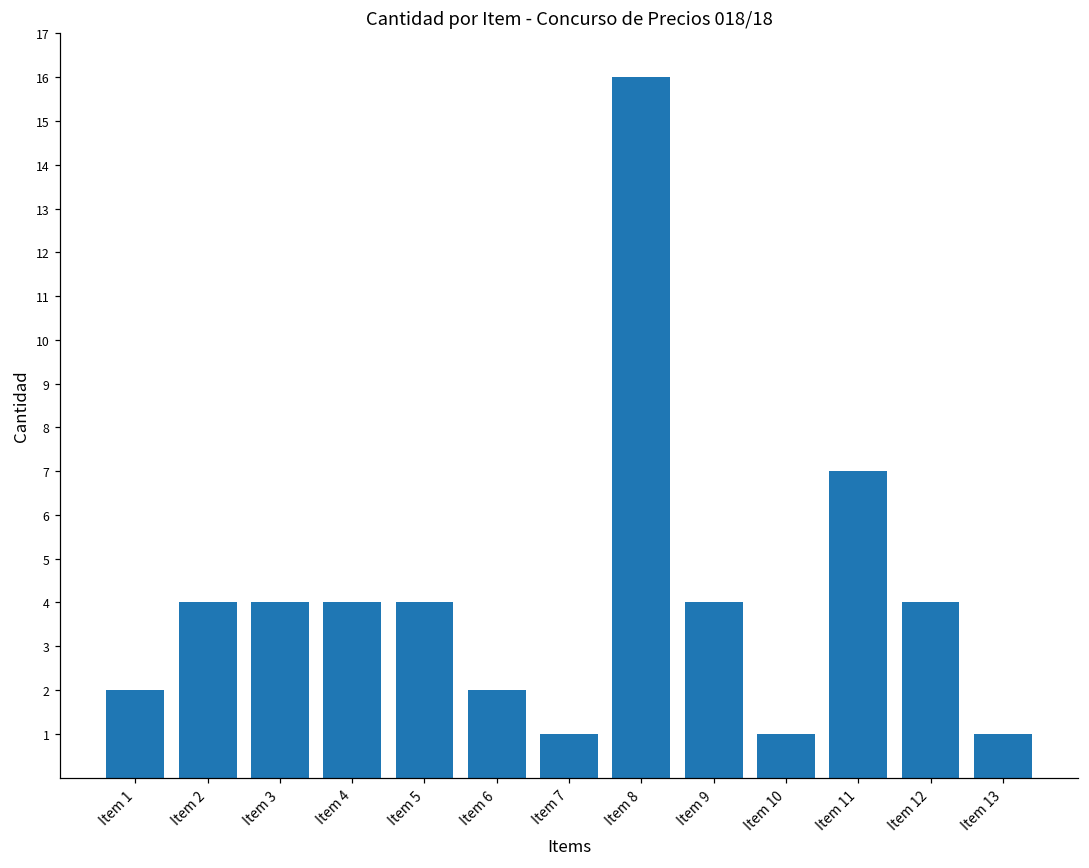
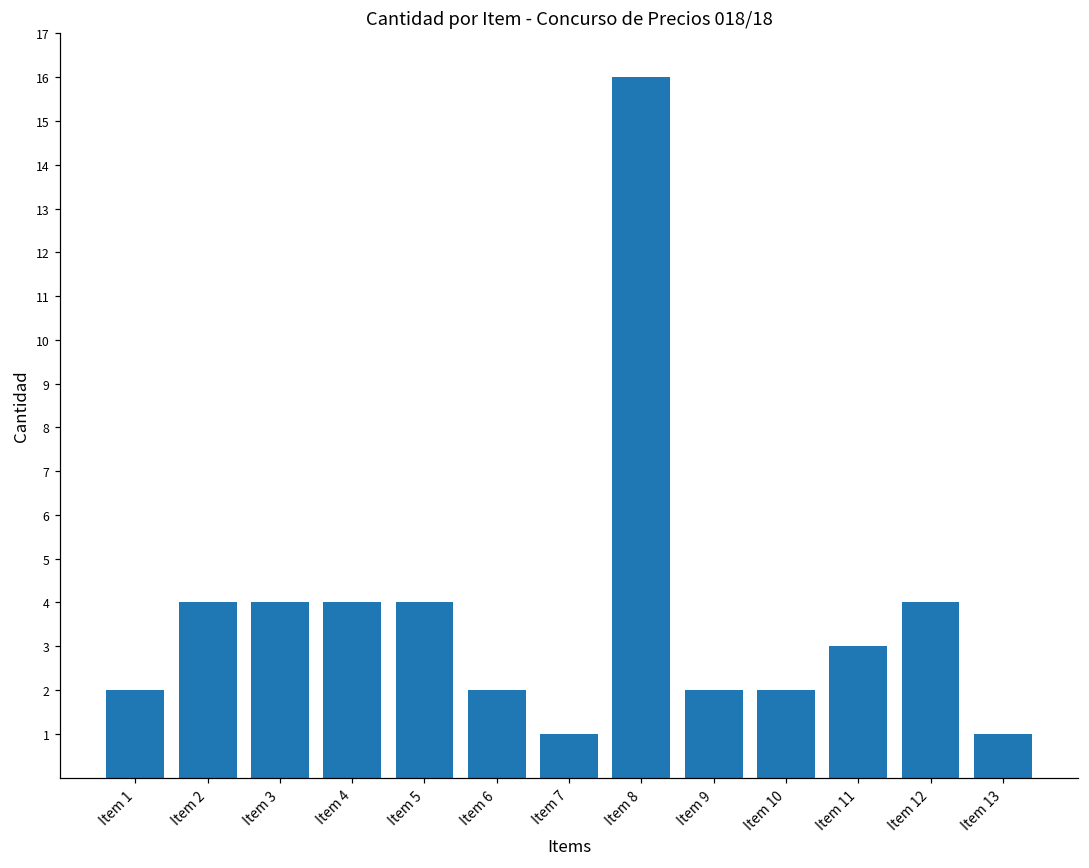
Item 9: 4 -> 2
Item 10: 1 -> 2
Item 11: 7 -> 3
